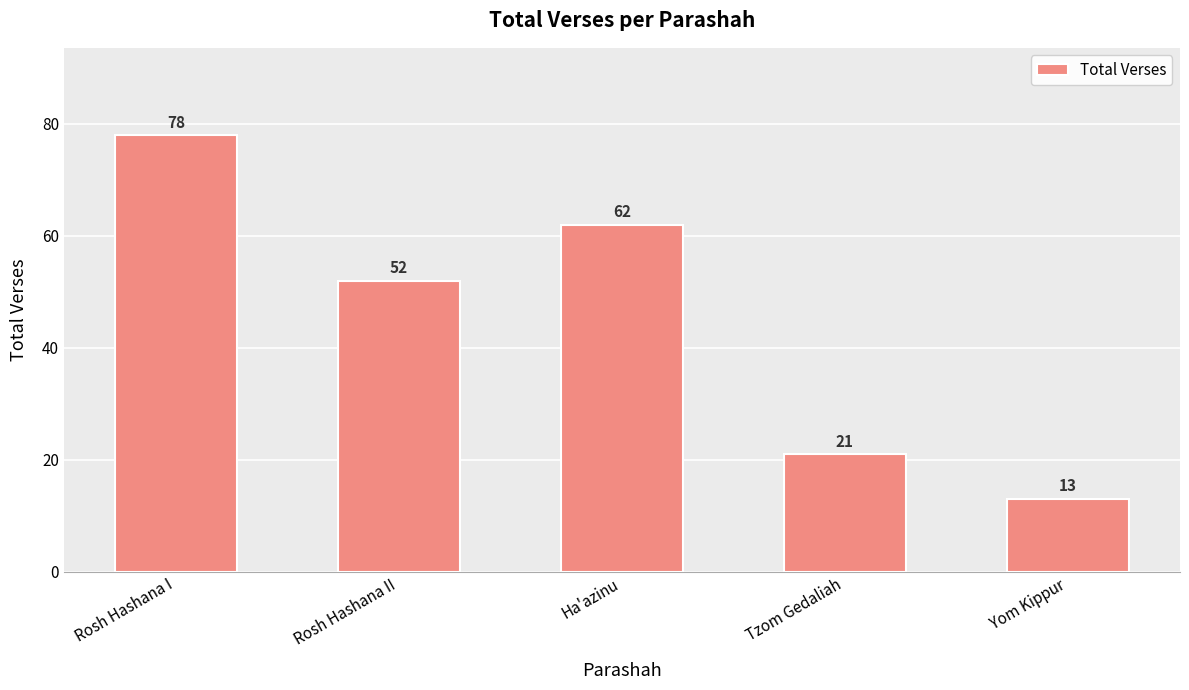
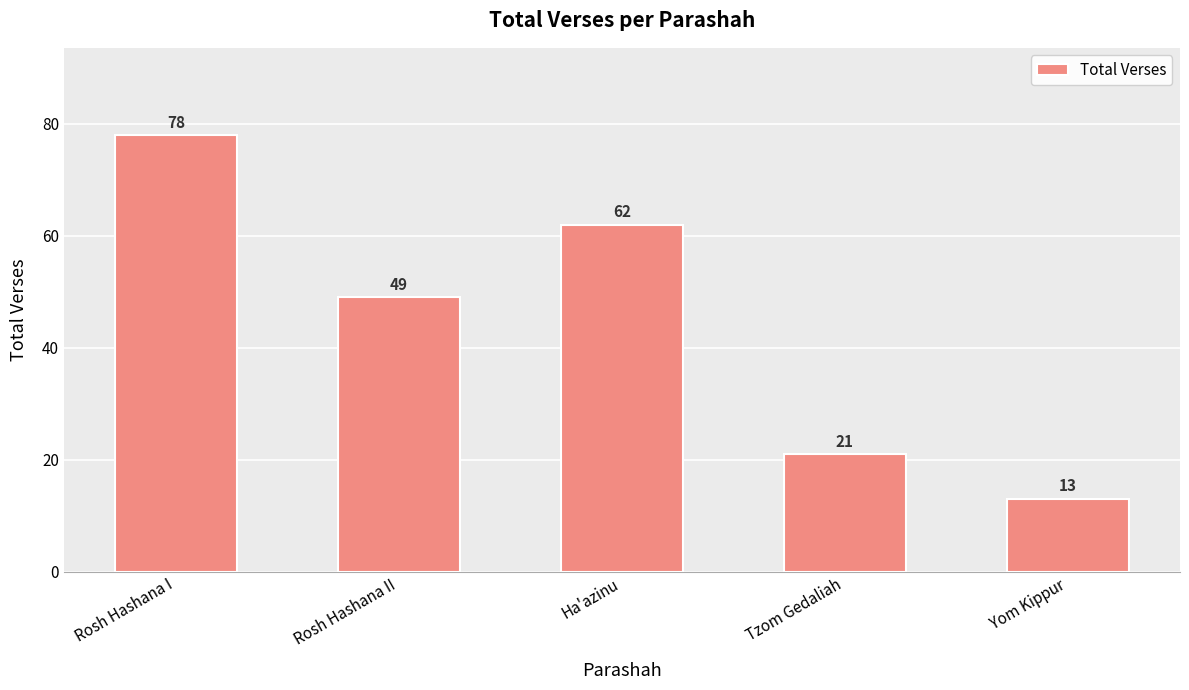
Rosh Hashana II: 52 -> 49
